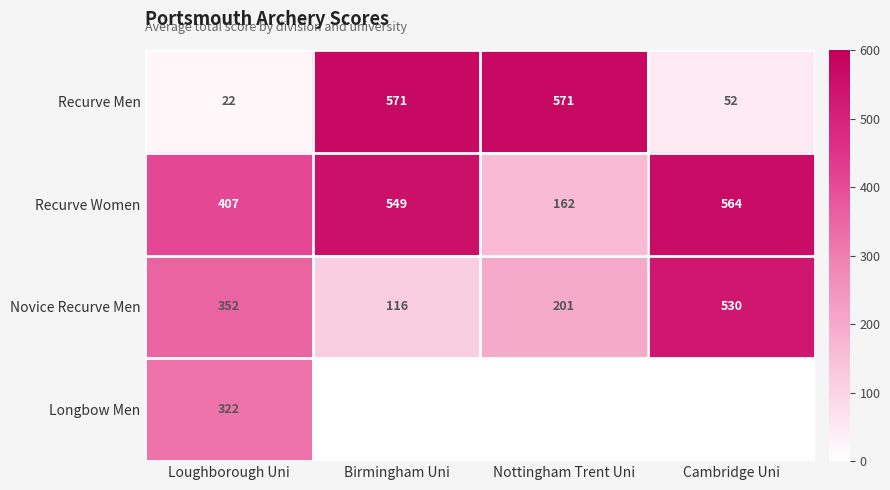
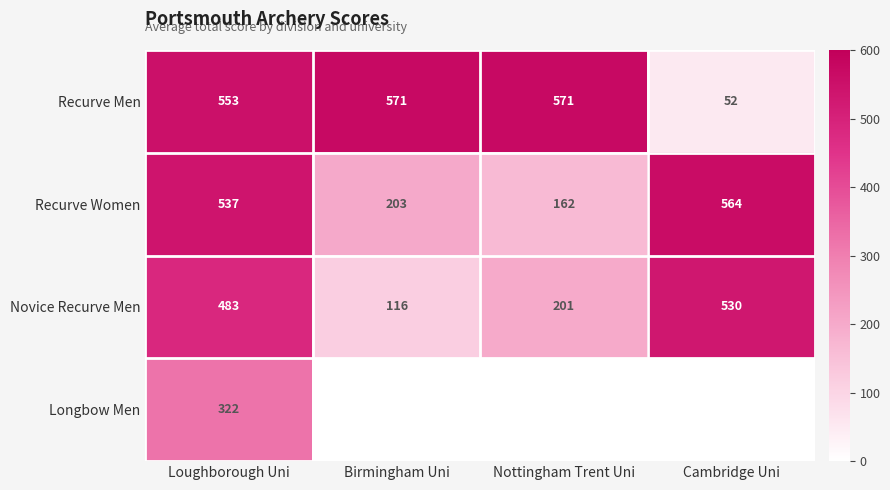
Recurve Men, Loughborough Uni: 22 -> 553
Recurve Women, Loughborough Uni: 407 -> 537
Recurve Women, Birmingham Uni: 549 -> 203
Novice Recurve Men, Loughborough Uni: 352 -> 483
